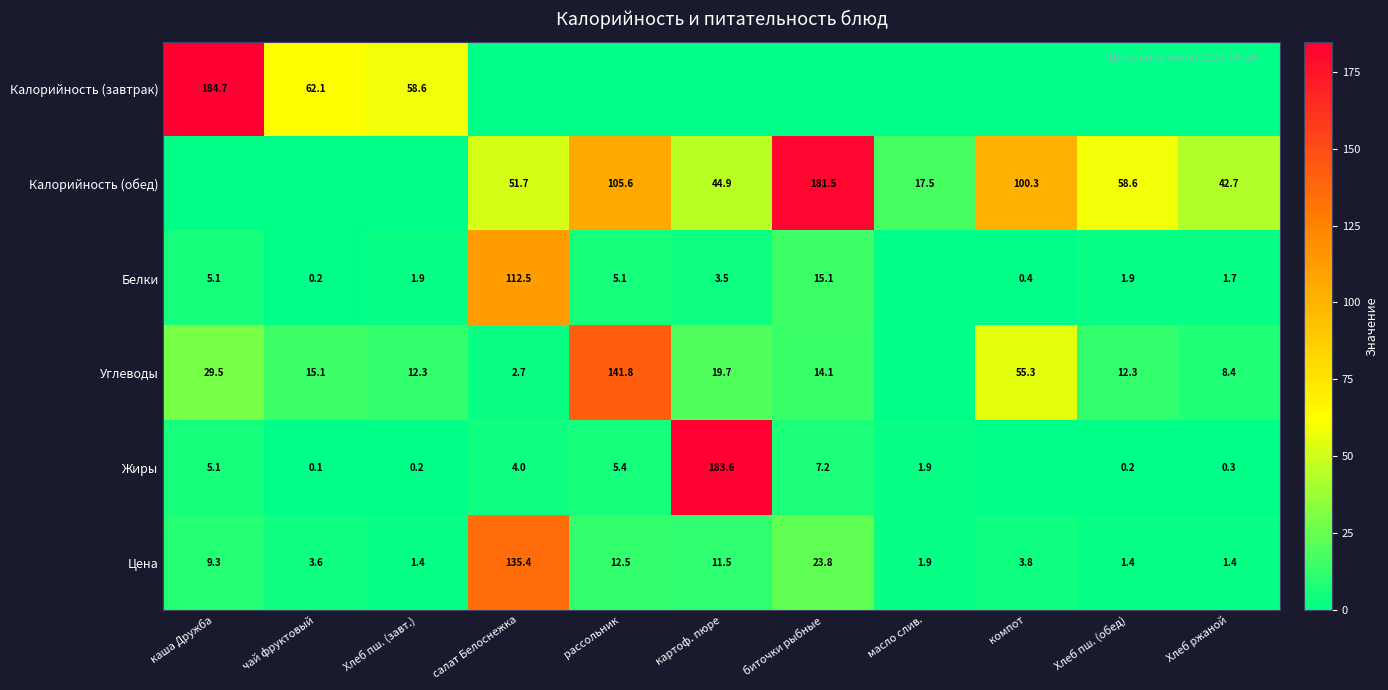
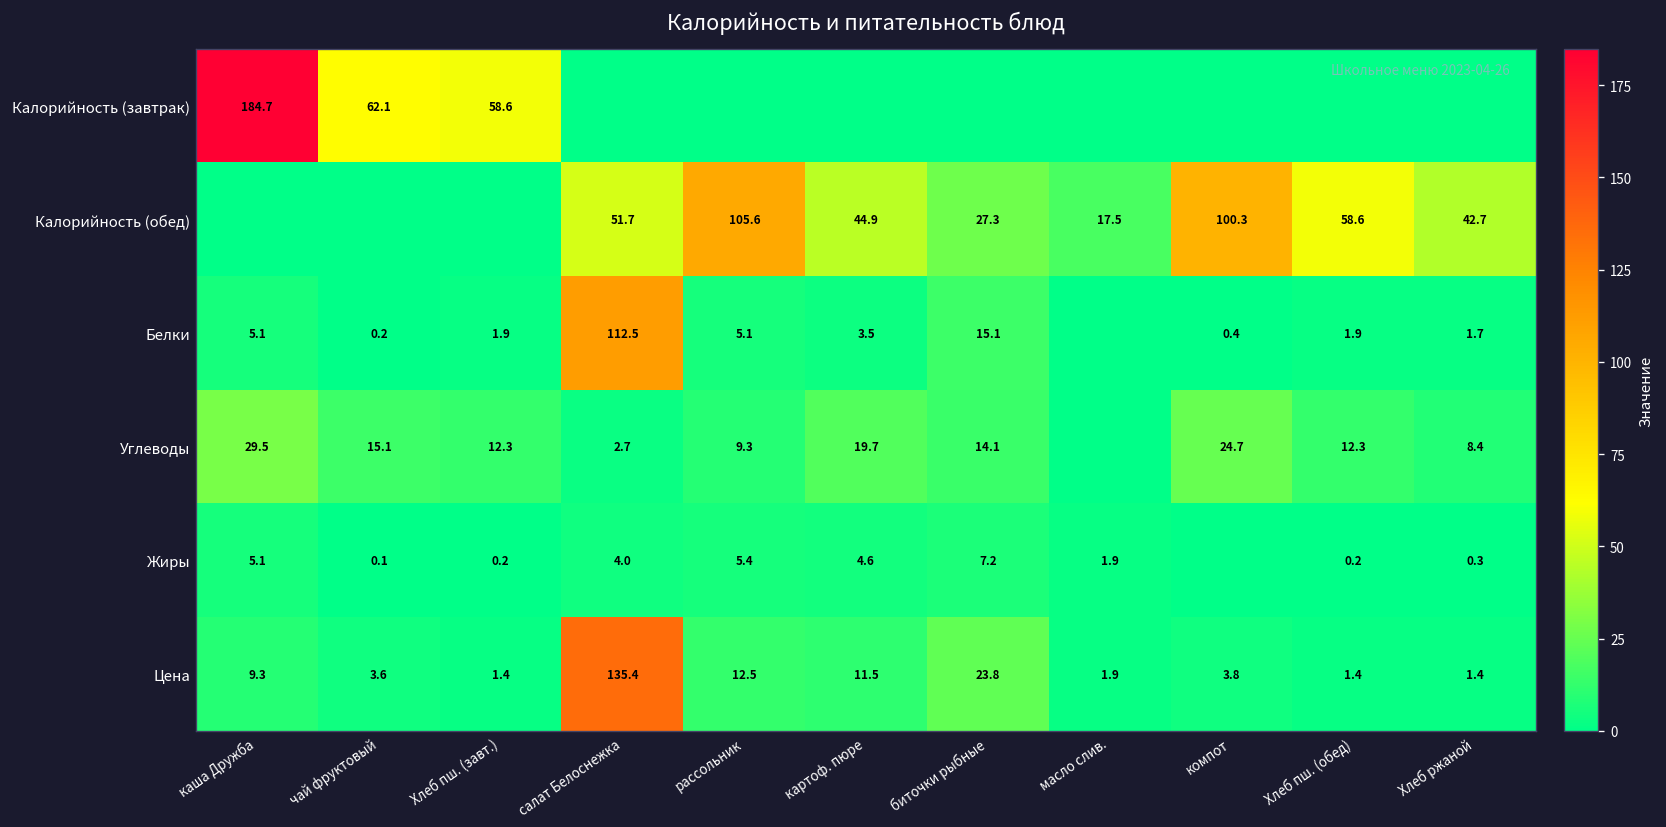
Калорийность (обед), биточки рыбные: 181.5 -> 27.3
Углеводы, рассольник: 141.8 -> 9.3
Углеводы, компот: 55.3 -> 24.7
Жиры, картоф. пюре: 183.6 -> 4.6
